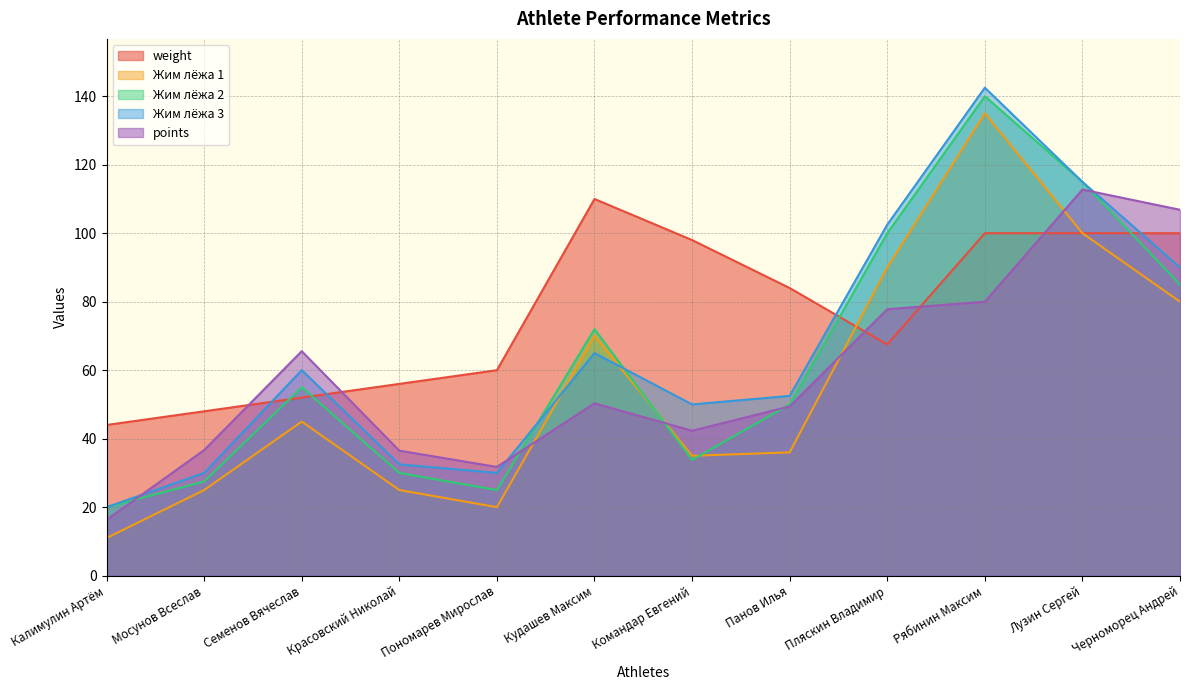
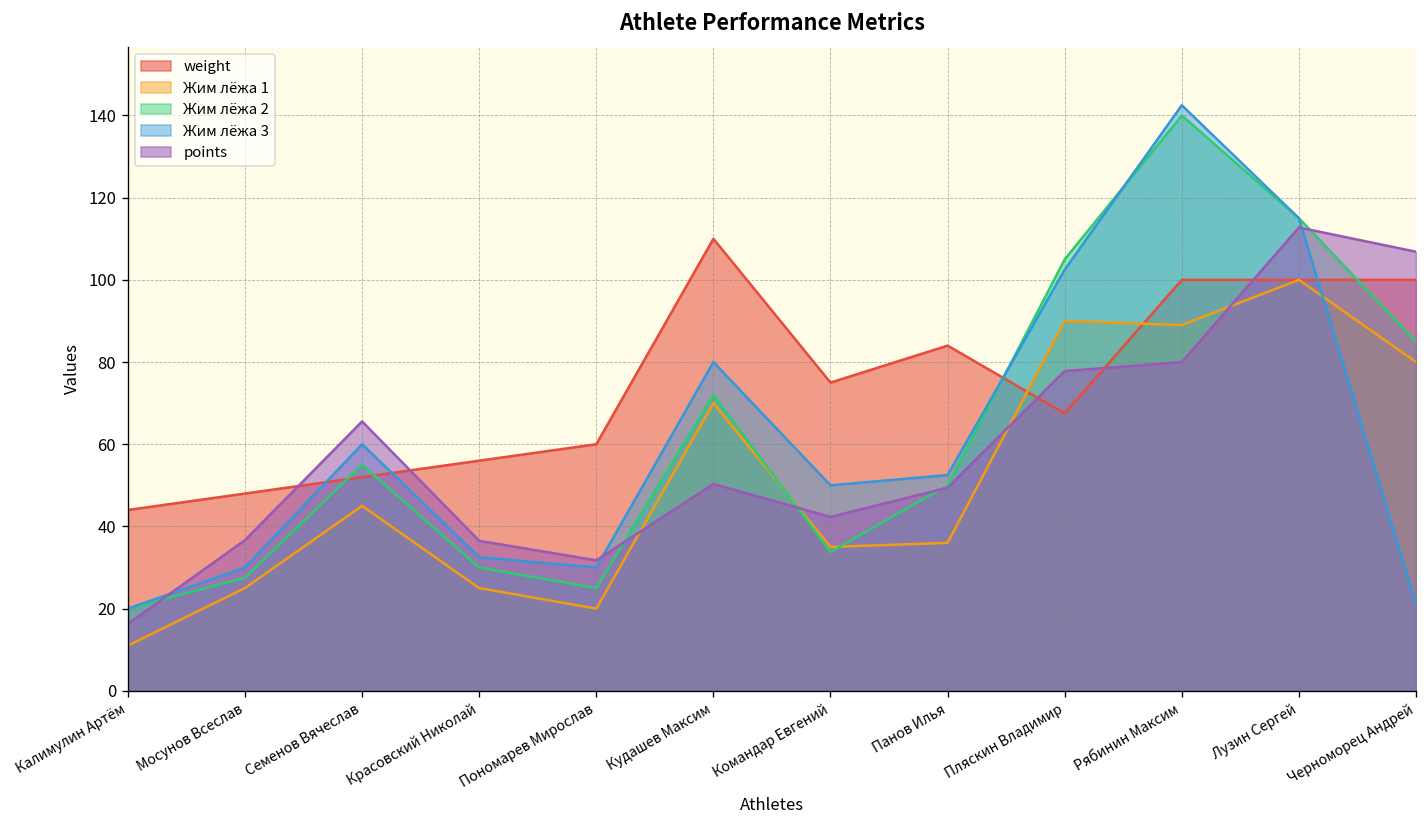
Жим лёжа 3, Кудашев Максим: 65 -> 80
weight, Командар Евгений: 98 -> 75
Жим лёжа 2, Пляскин Владимир: 100 -> 105
Жим лёжа 1, Рябинин Максим: 135 -> 89
Жим лёжа 3, Черноморец Андрей: 90 -> 21
